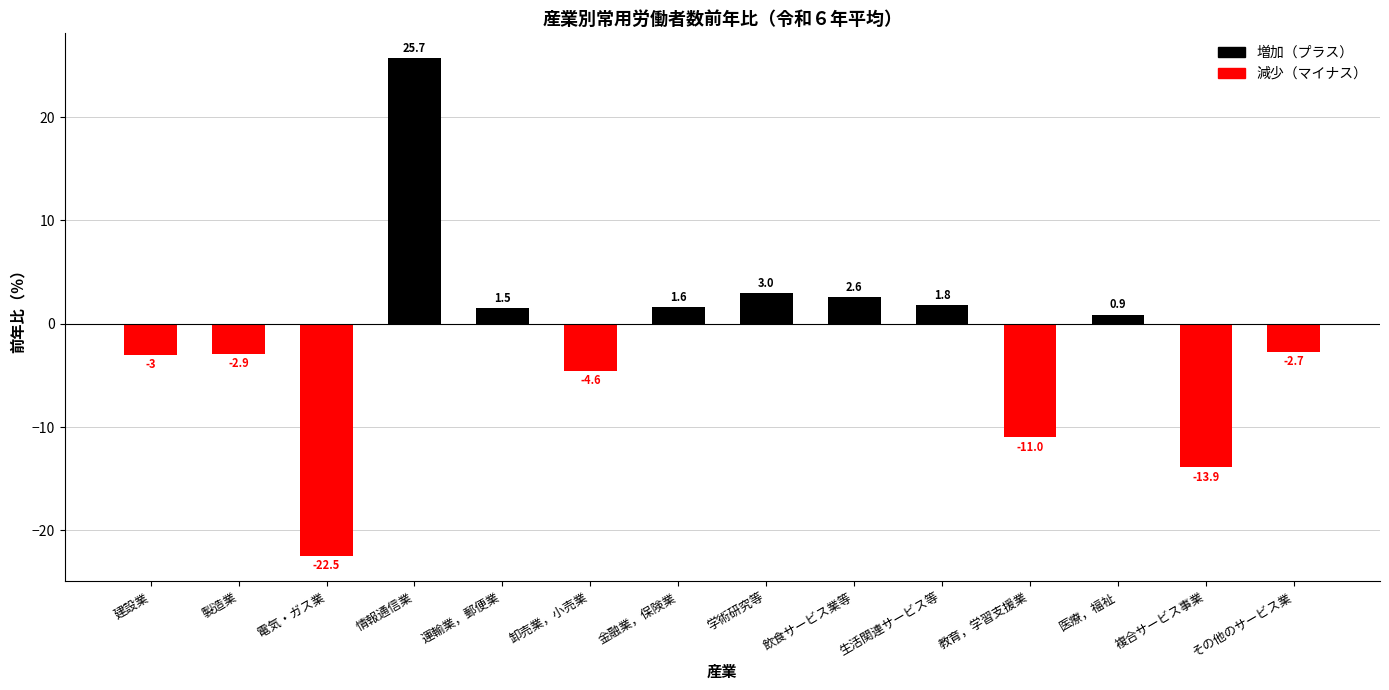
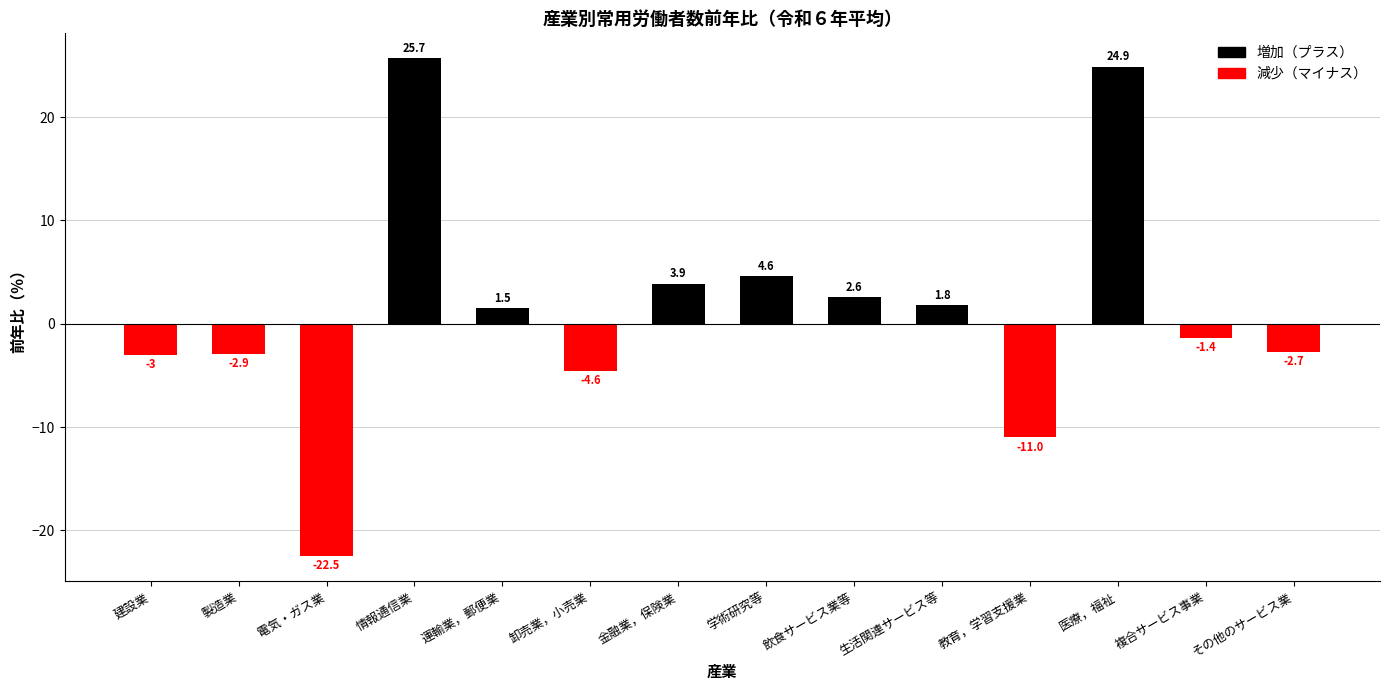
金融業，保険業: 1.6 -> 3.9
学術研究等: 3.0 -> 4.6
医療，福祉: 0.9 -> 24.9
複合サービス事業: -13.9 -> -1.4
